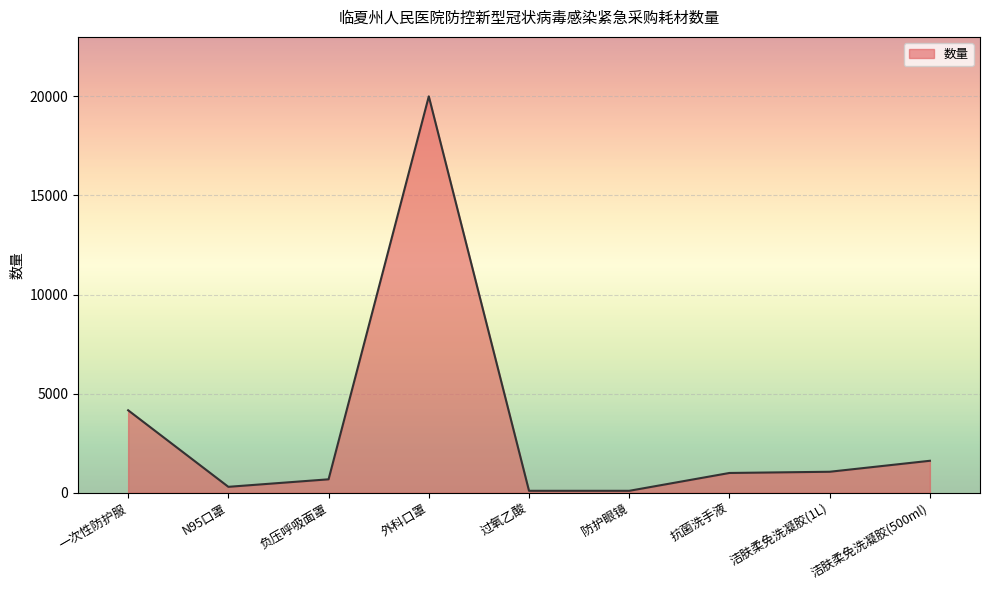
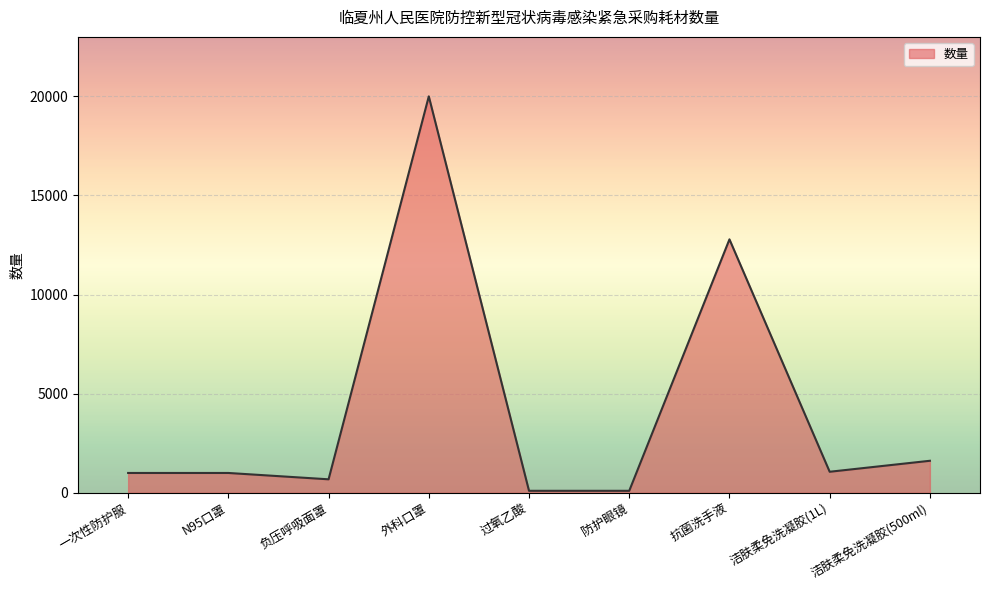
一次性防护服: 4200 -> 1000
N95口罩: 300 -> 1000
抗菌洗手液: 1000 -> 12800
